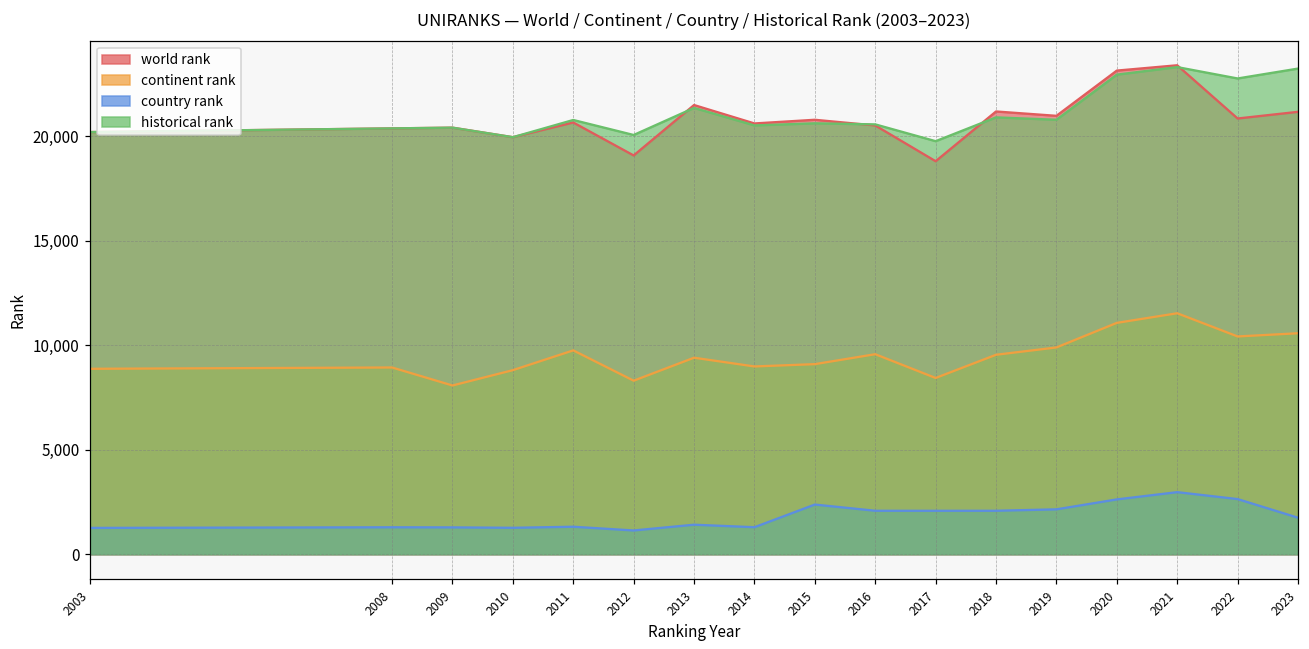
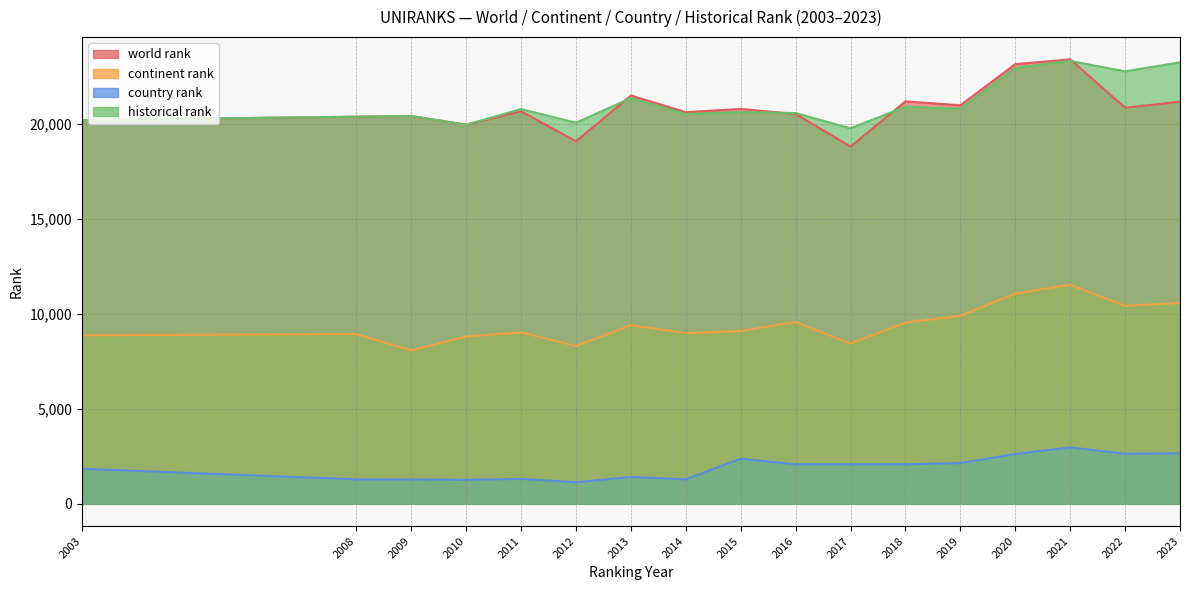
country rank, 2003: 1,300 -> 1,800
continent rank, 2011: 9,800 -> 9,000
country rank, 2023: 1,700 -> 2,700
